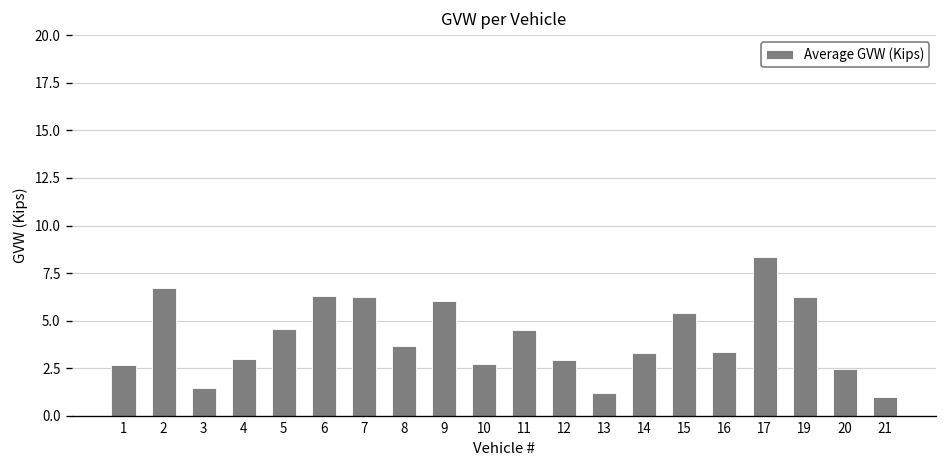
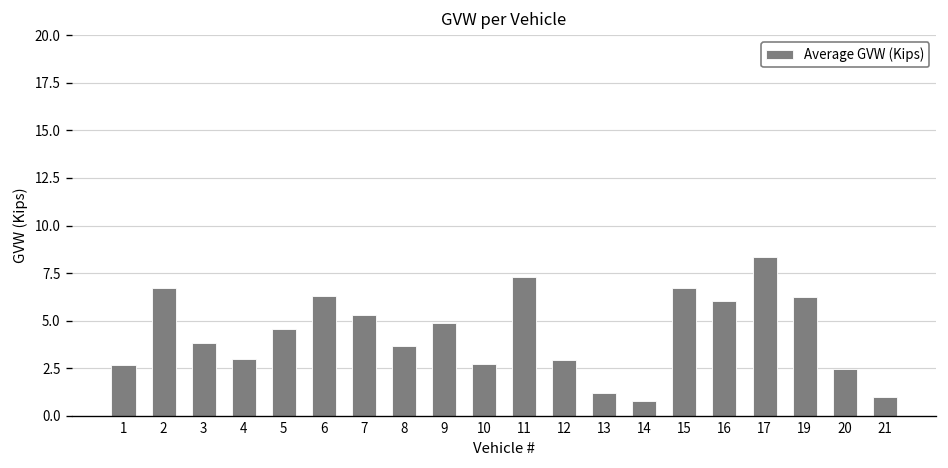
3: 1.5 -> 3.8
7: 6.3 -> 5.3
9: 6.0 -> 4.9
11: 4.5 -> 7.3
14: 3.3 -> 0.8
15: 5.4 -> 6.7
16: 3.4 -> 6.0
